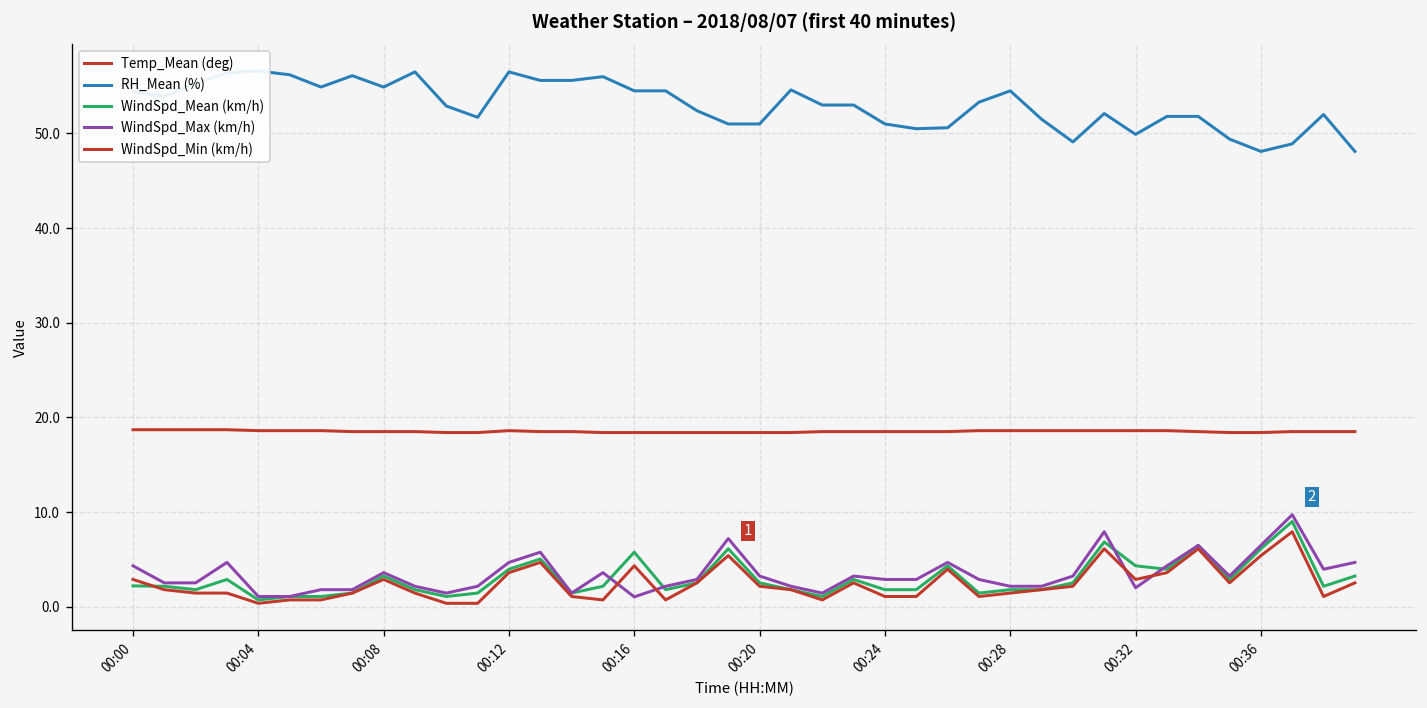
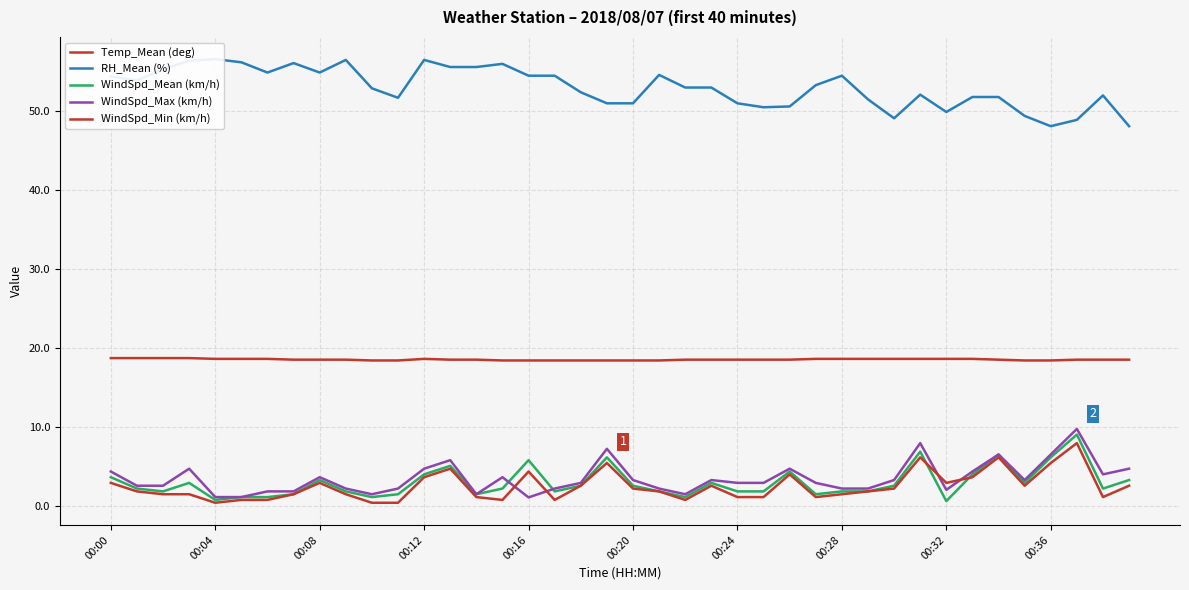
WindSpd_Mean (km/h), 00:00: 2 -> 4
WindSpd_Mean (km/h), 00:32: 4 -> 1
